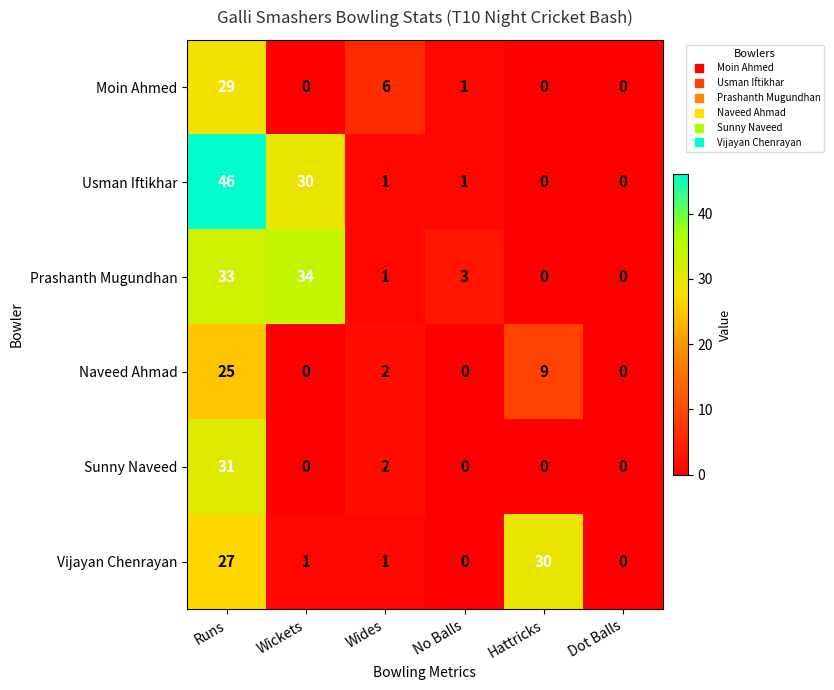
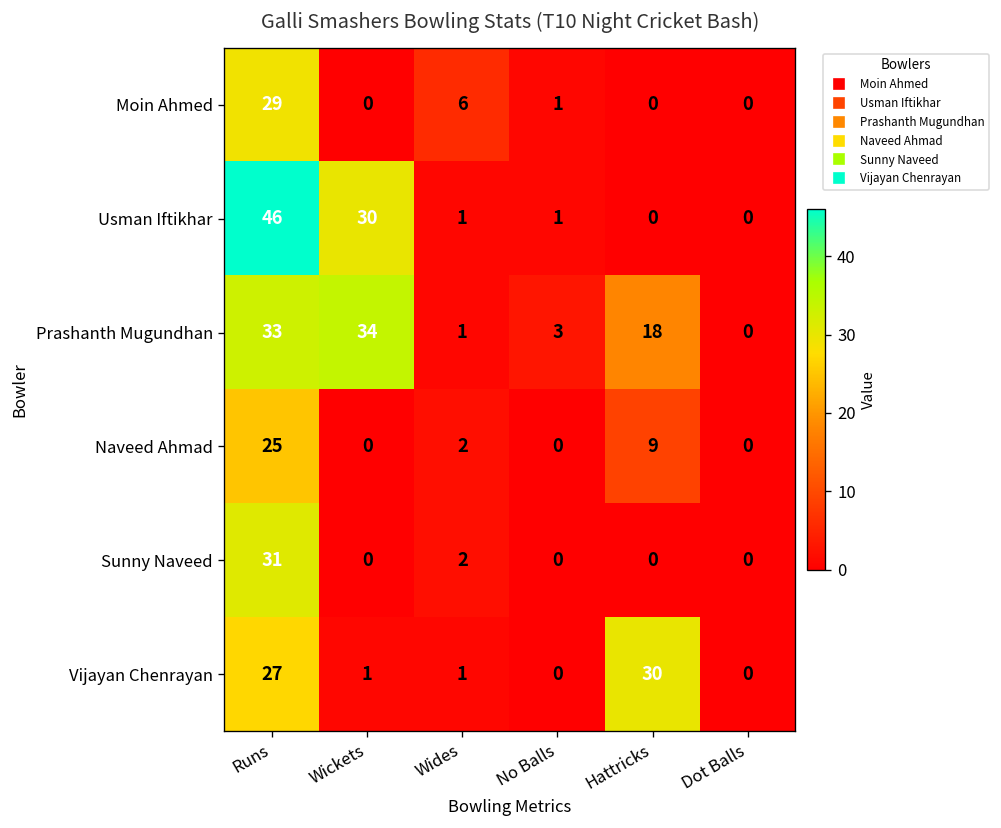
Prashanth Mugundhan, Hattricks: 0 -> 18
